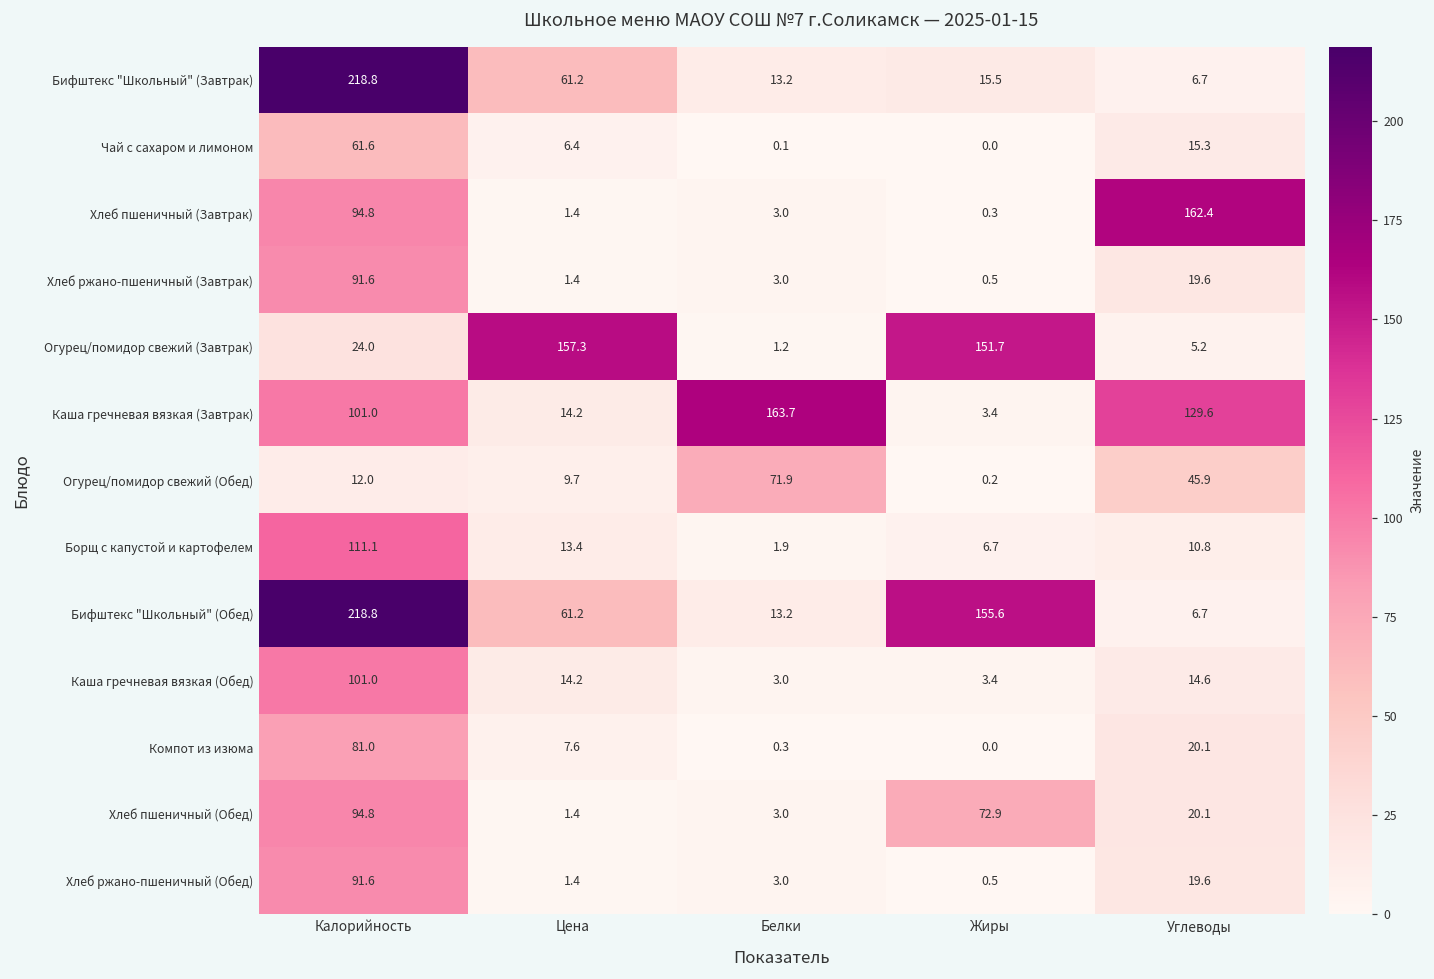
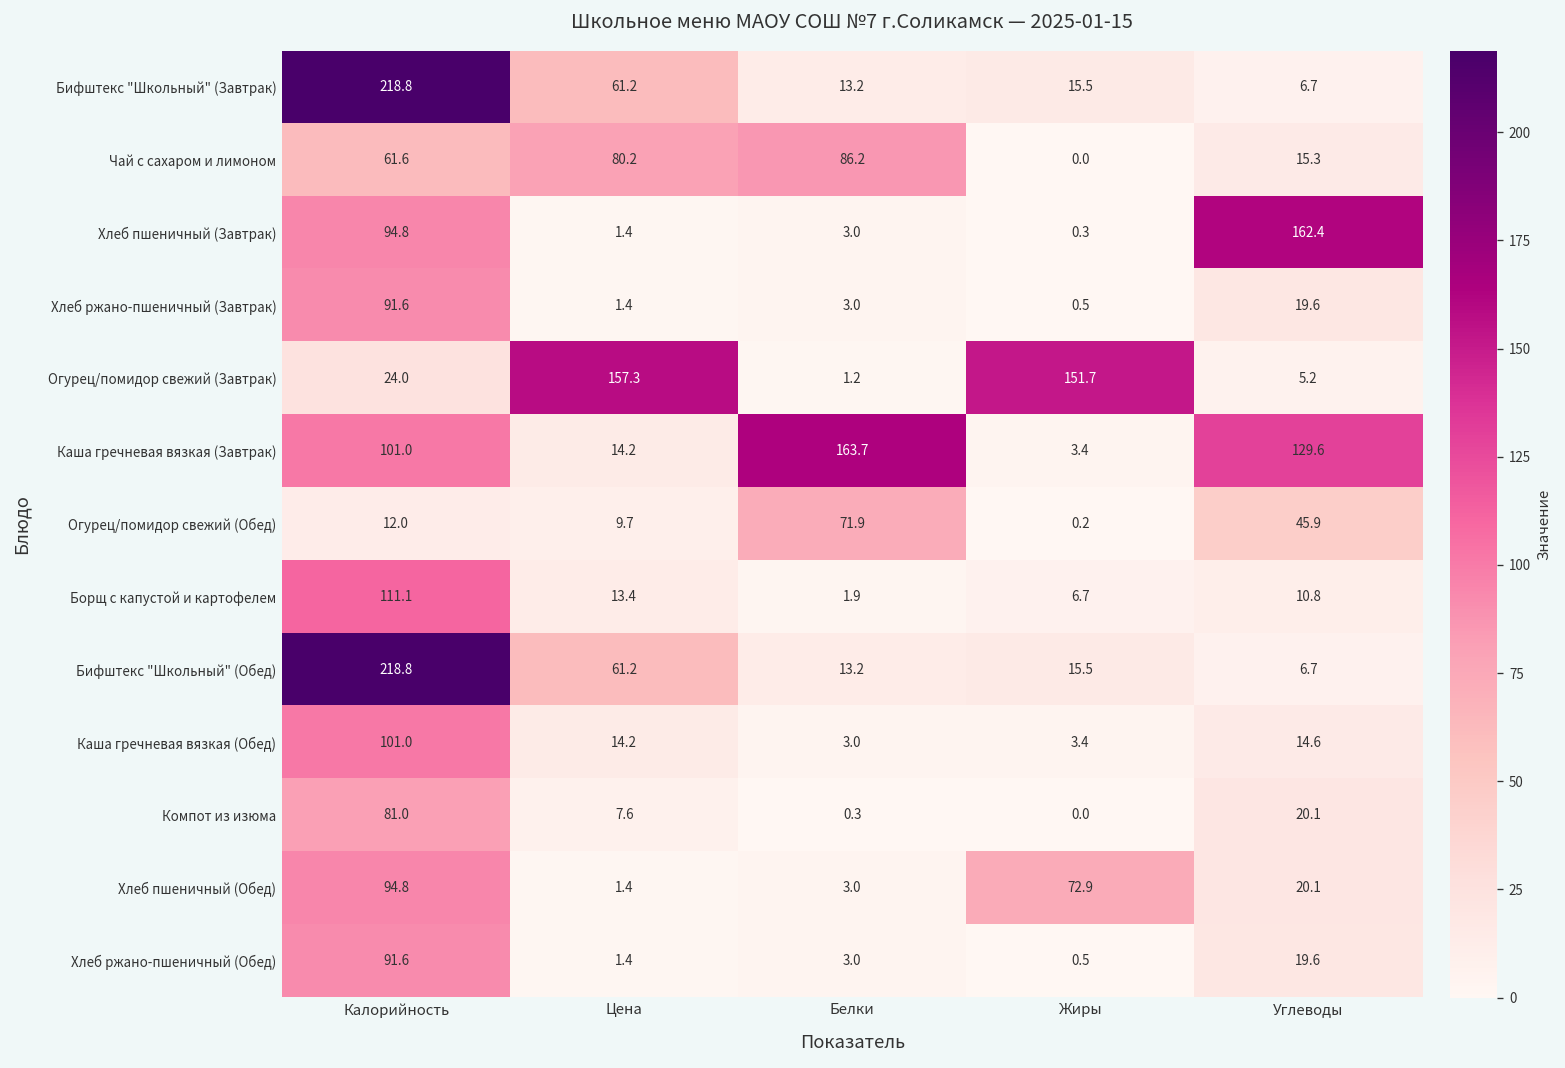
Чай с сахаром и лимоном, Цена: 6.4 -> 80.2
Чай с сахаром и лимоном, Белки: 0.1 -> 86.2
Бифштекс "Школьный" (Обед), Жиры: 155.6 -> 15.5
